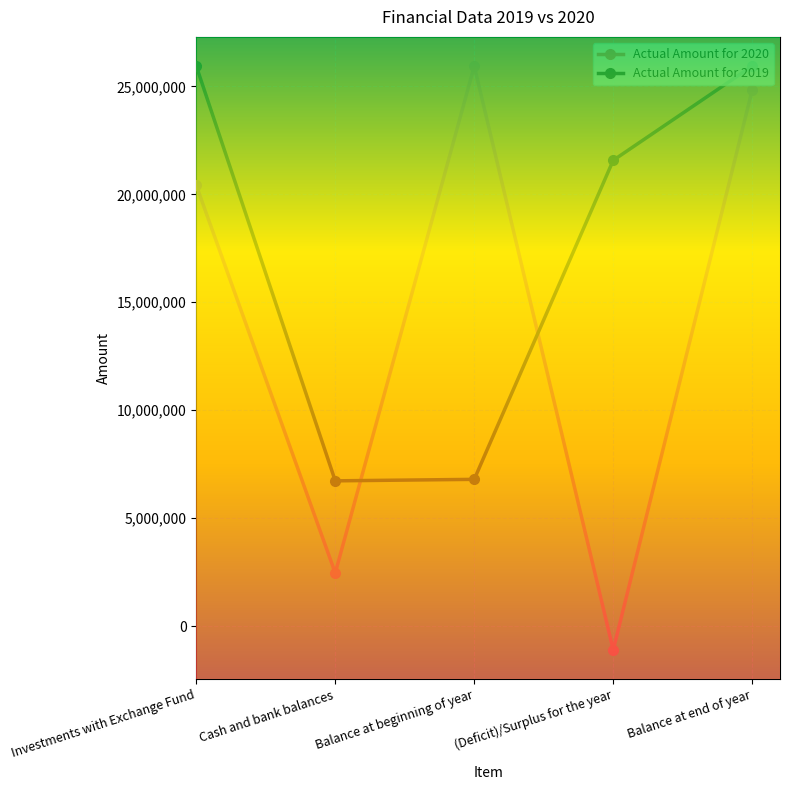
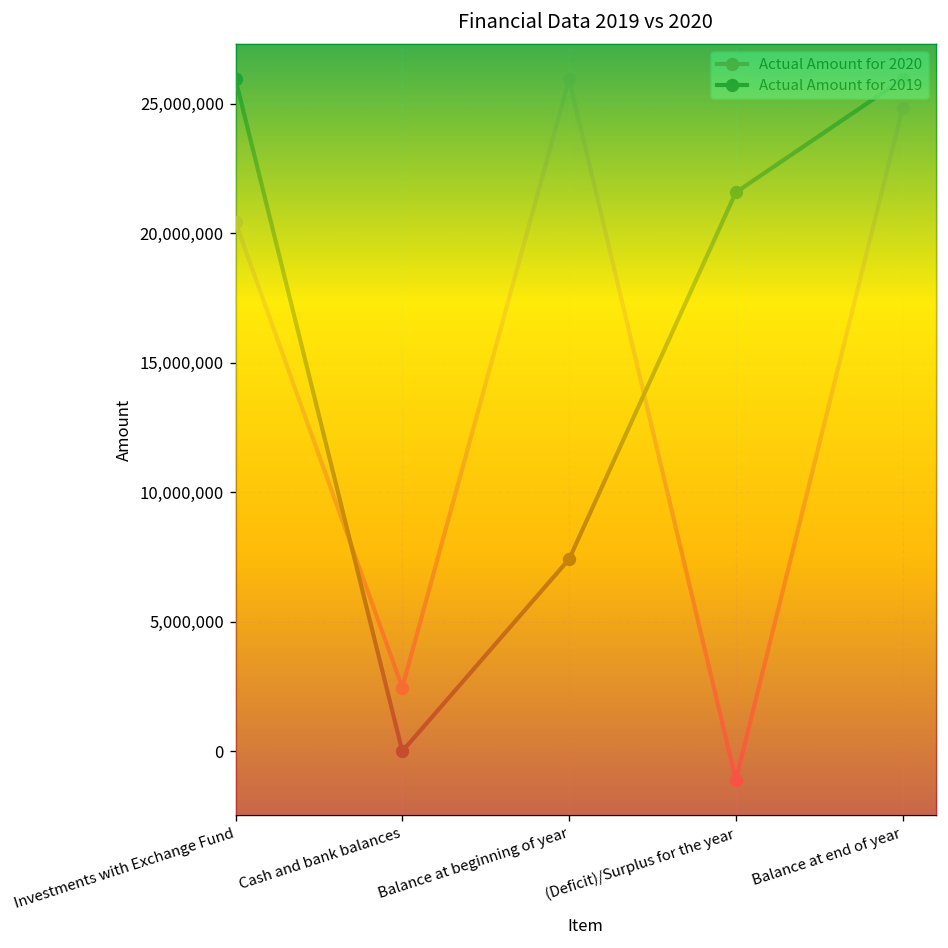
Actual Amount for 2019, Cash and bank balances: 6,700,000 -> 0
Actual Amount for 2019, Balance at beginning of year: 6,800,000 -> 7,400,000
